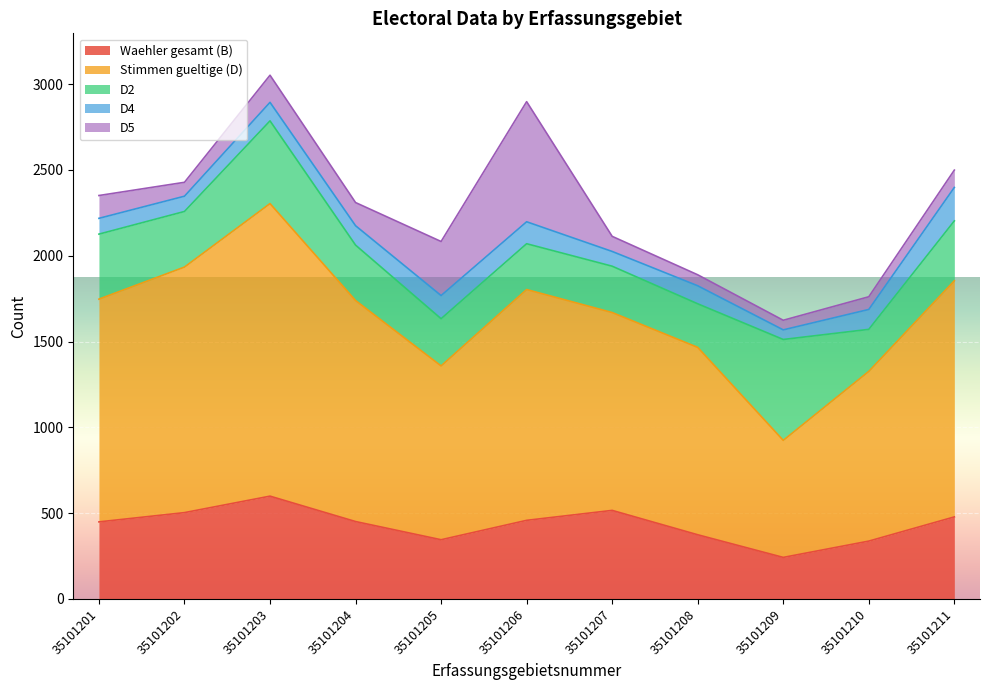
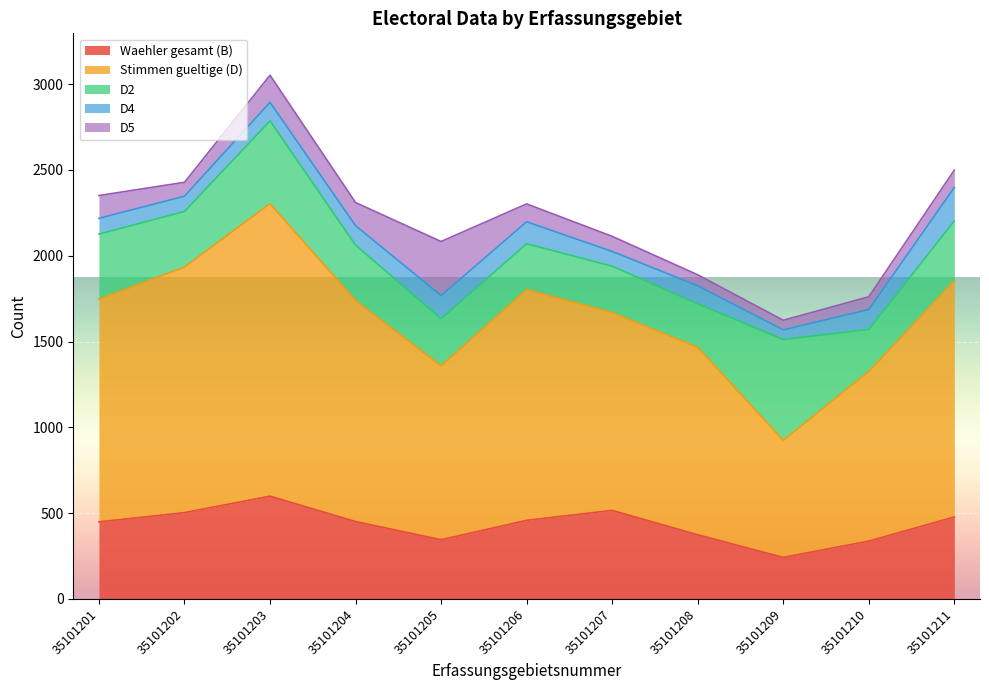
D5, 35101206: 700 -> 100
